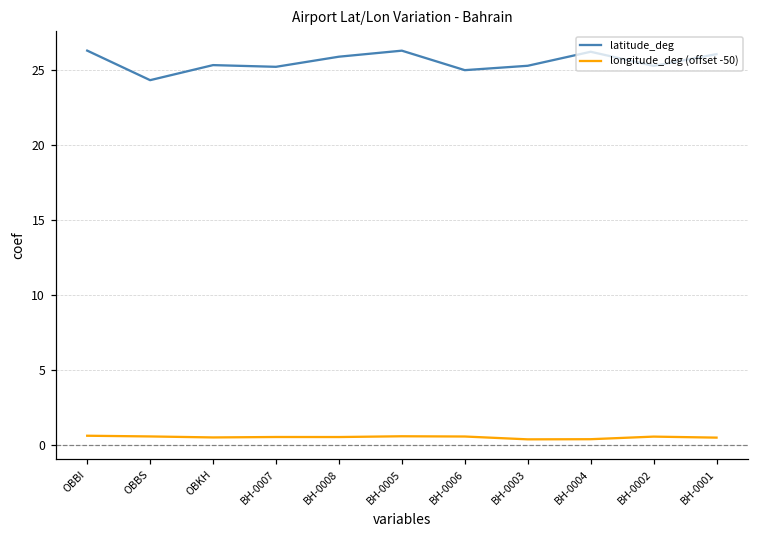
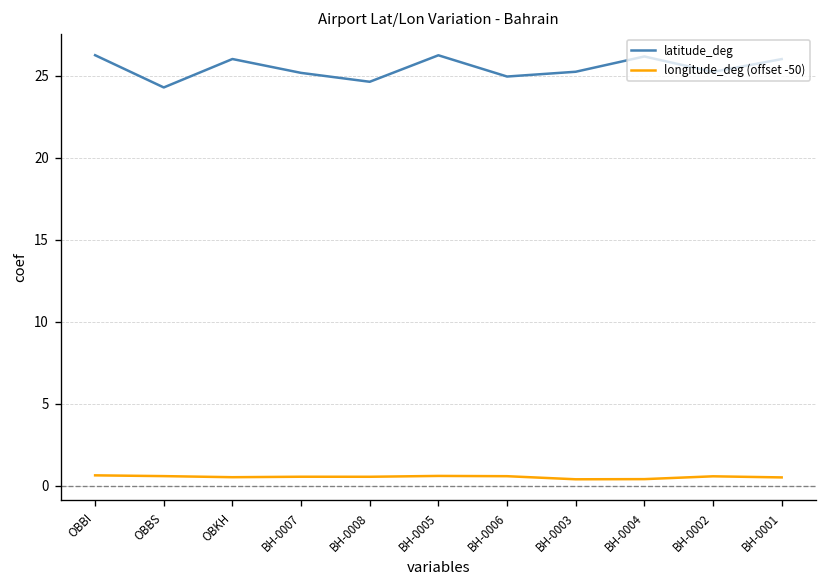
latitude_deg, OBKH: 25.3 -> 26.0
latitude_deg, BH-0008: 25.9 -> 24.6
